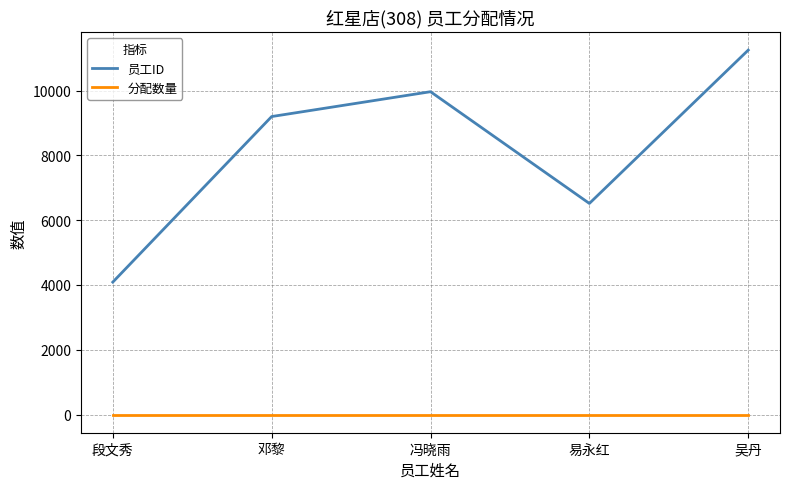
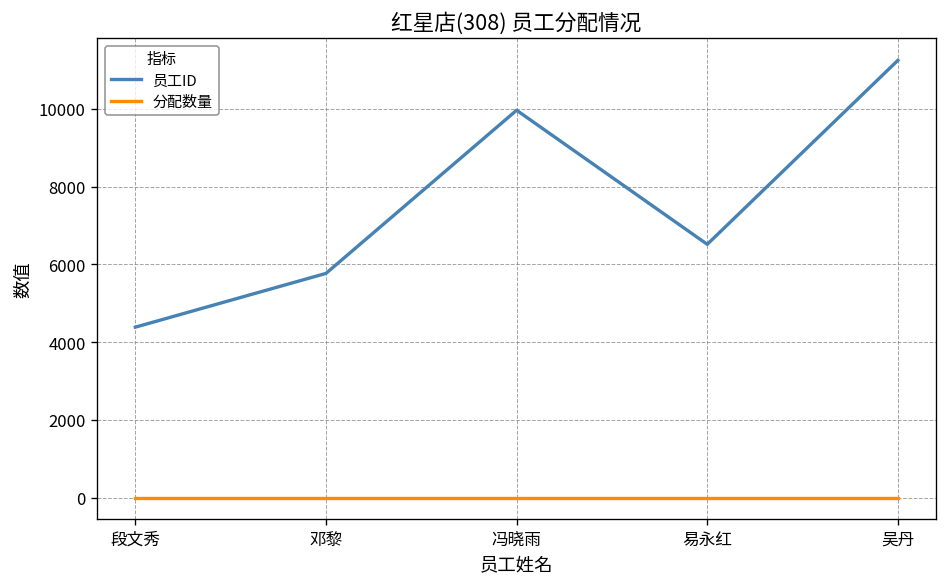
员工ID, 段文秀: 4100 -> 4400
员工ID, 邓黎: 9200 -> 5800
